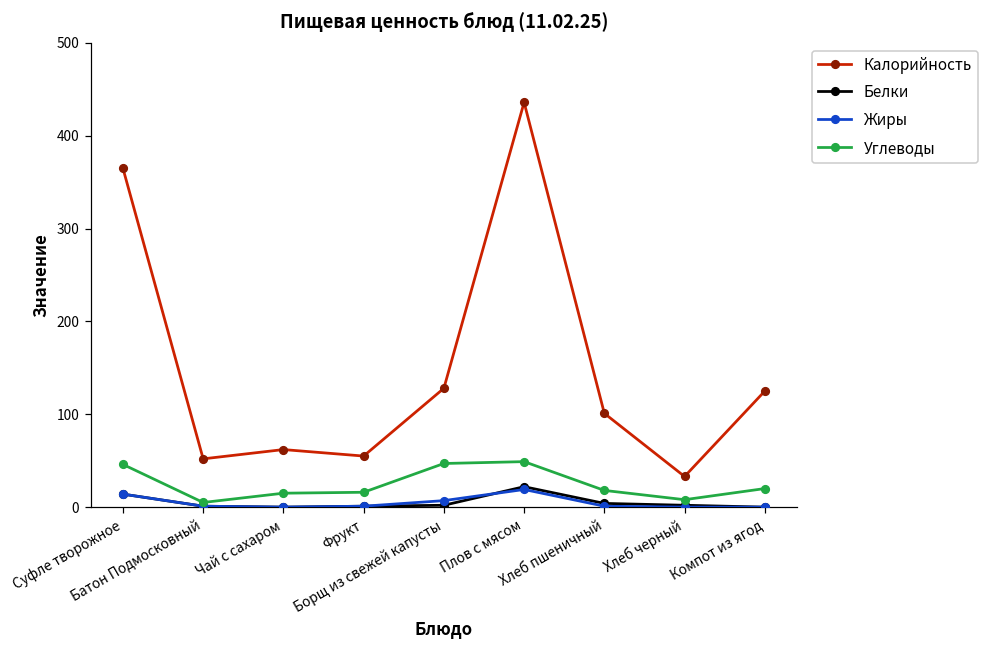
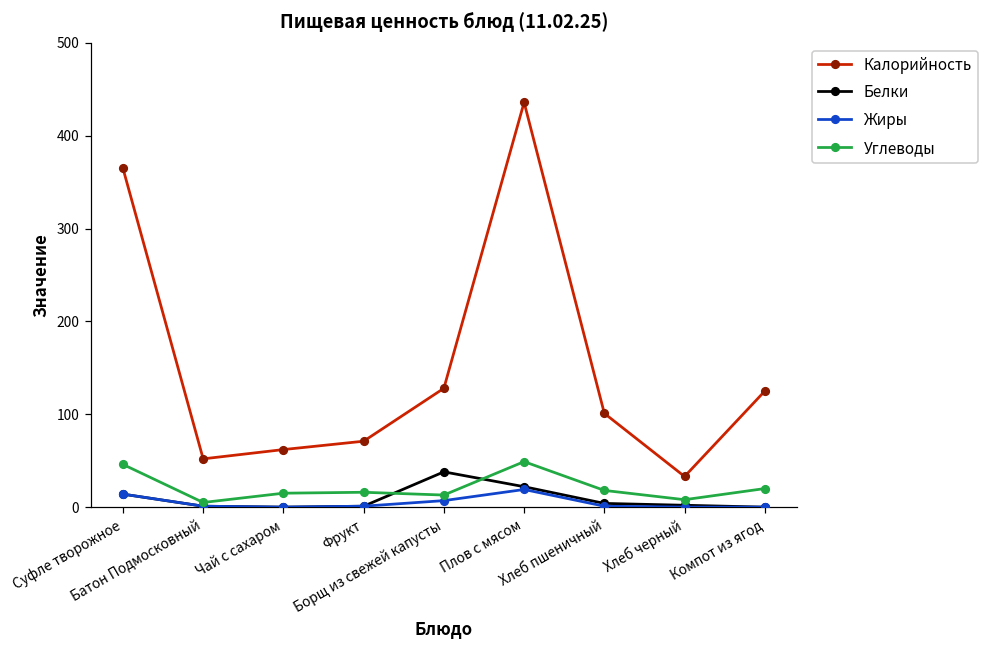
Калорийность, Фрукт: 60 -> 70
Белки, Борщ из свежей капусты: 0 -> 40
Углеводы, Борщ из свежей капусты: 50 -> 10
